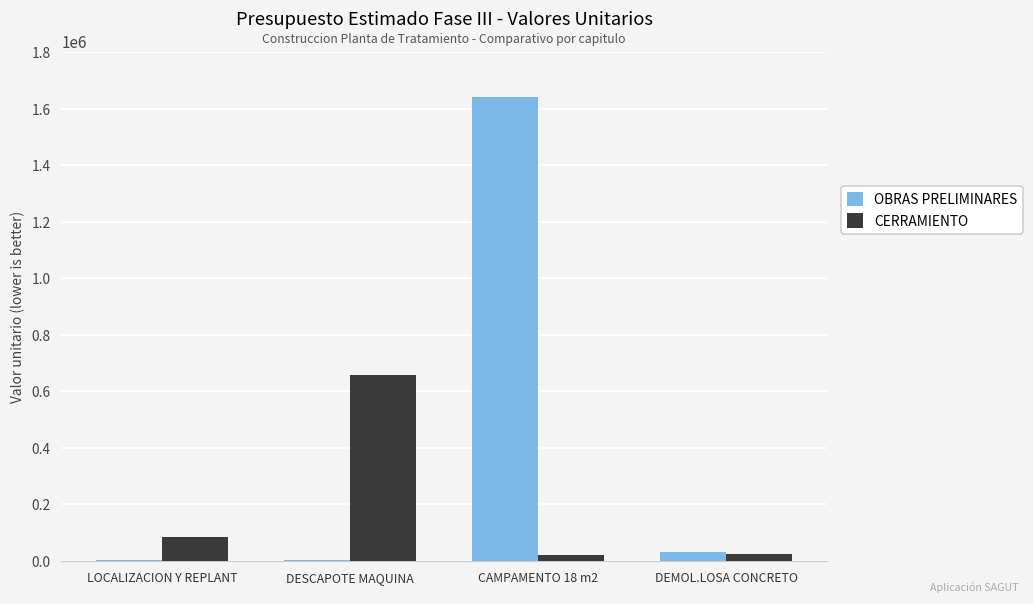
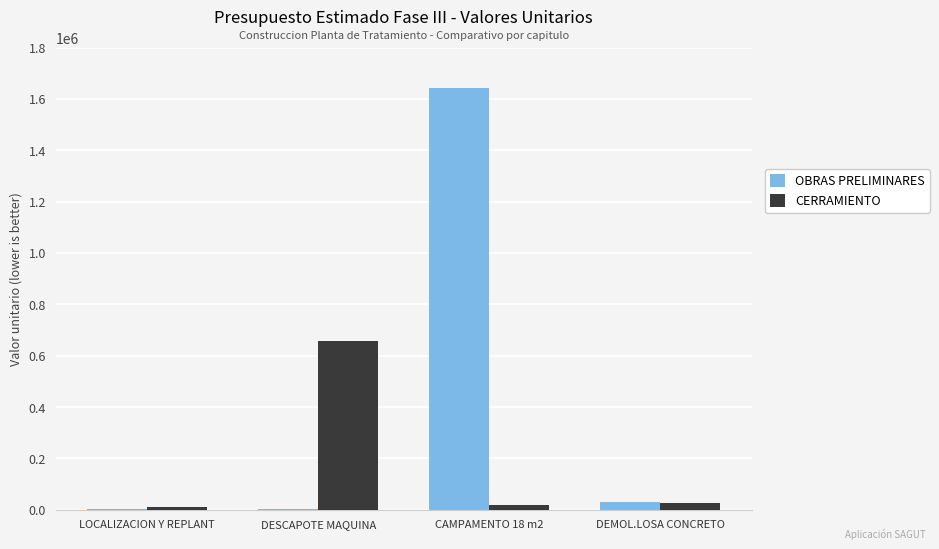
CERRAMIENTO, LOCALIZACION Y REPLANT: 80000 -> 10000
